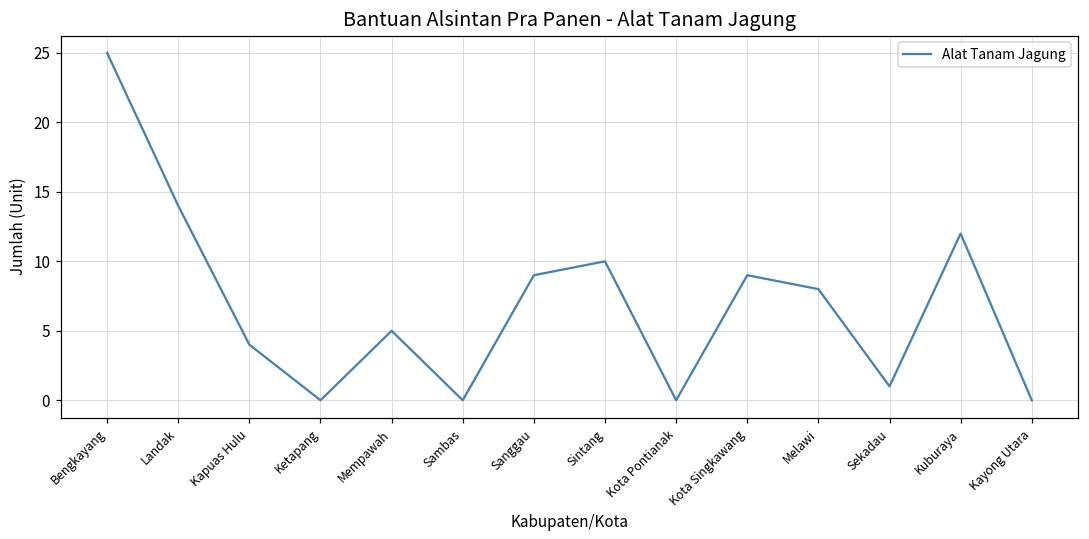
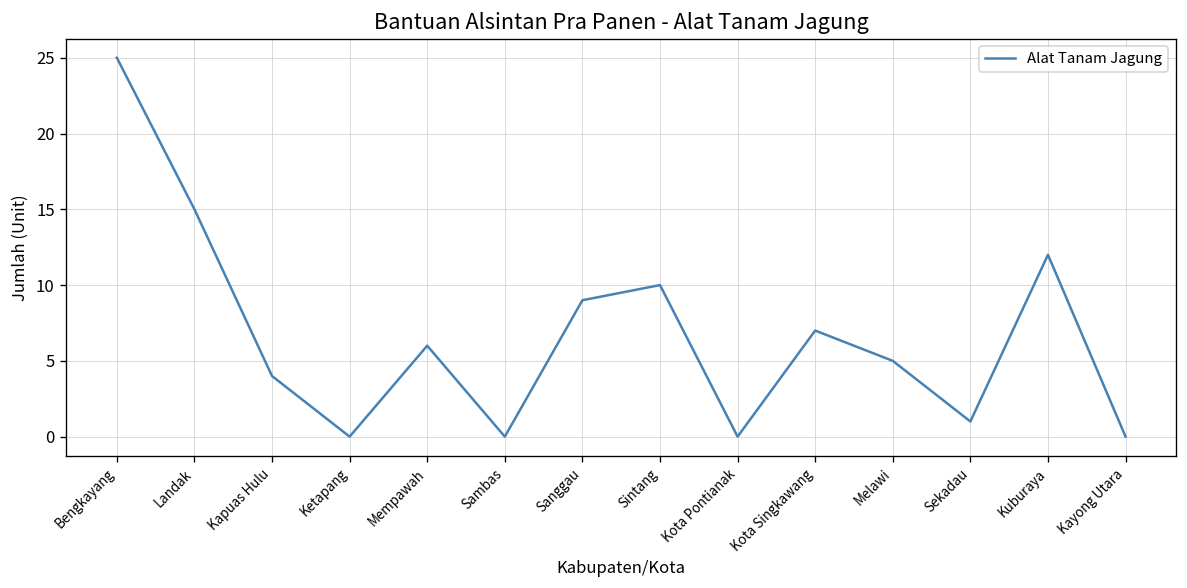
Landak: 14 -> 15
Mempawah: 5 -> 6
Kota Singkawang: 9 -> 7
Melawi: 8 -> 5
